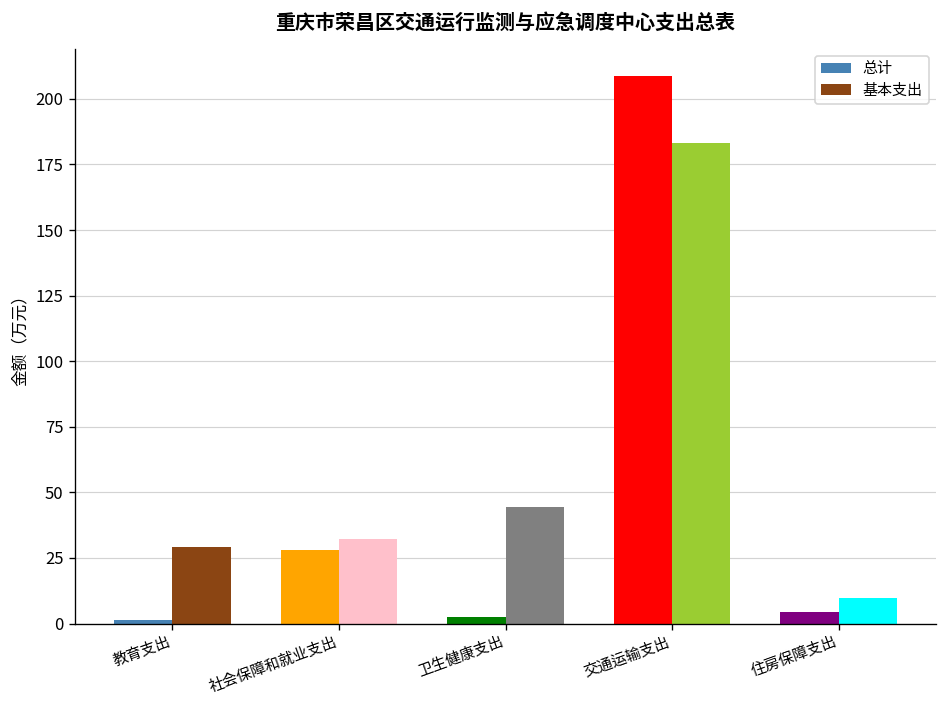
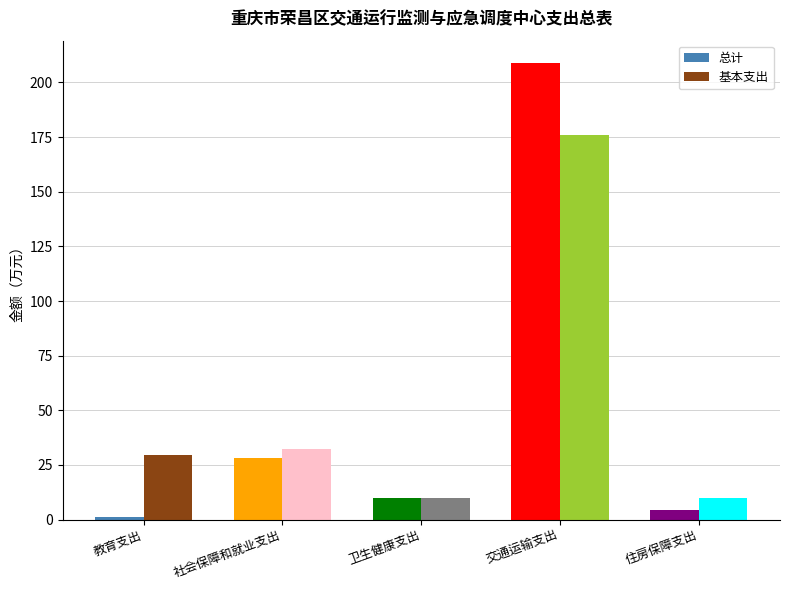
总计, 卫生健康支出: 2 -> 10
基本支出, 卫生健康支出: 45 -> 10
基本支出, 交通运输支出: 183 -> 176
